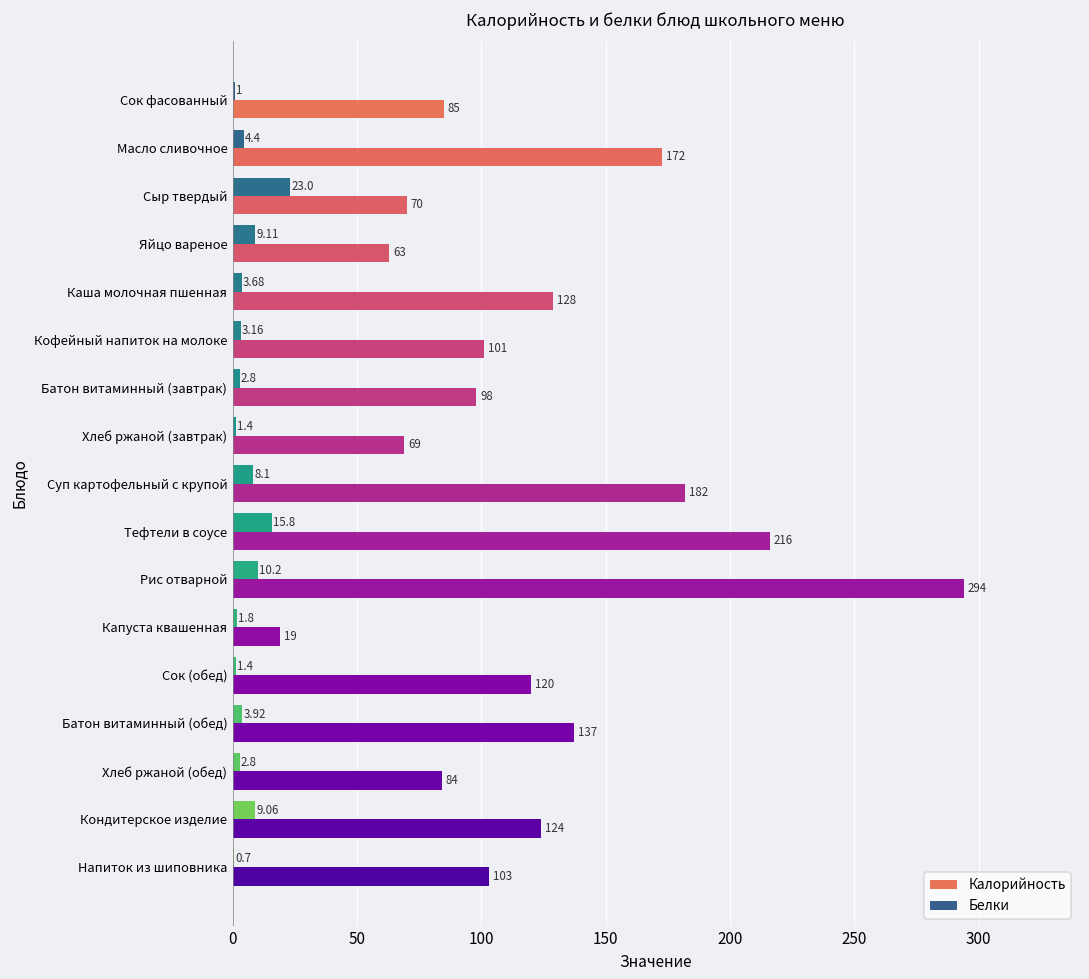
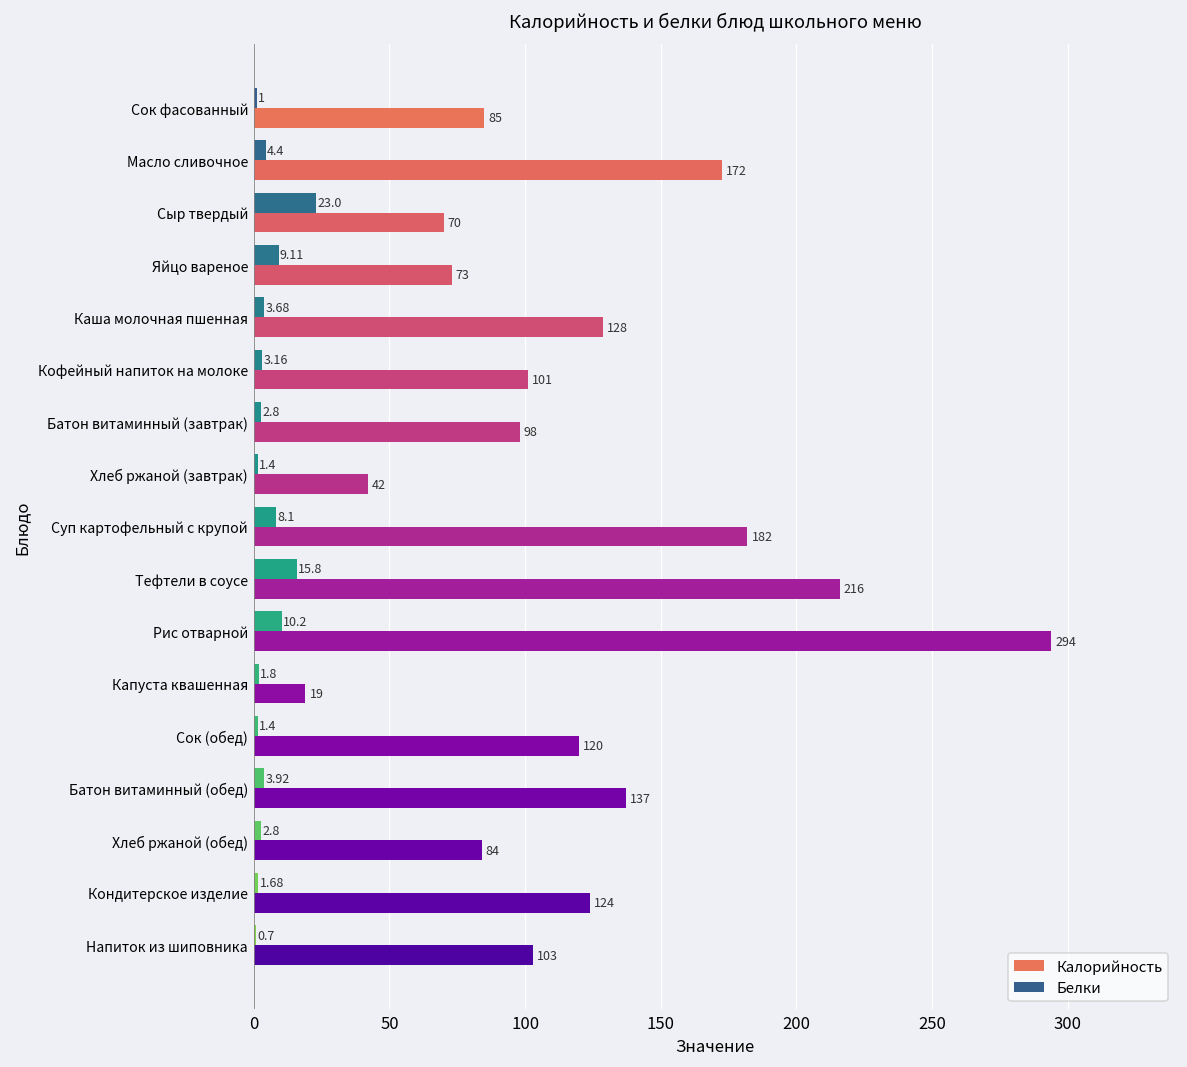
Калорийность, Яйцо вареное: 63 -> 73
Калорийность, Хлеб ржаной (завтрак): 69 -> 42
Белки, Кондитерское изделие: 9.06 -> 1.68
